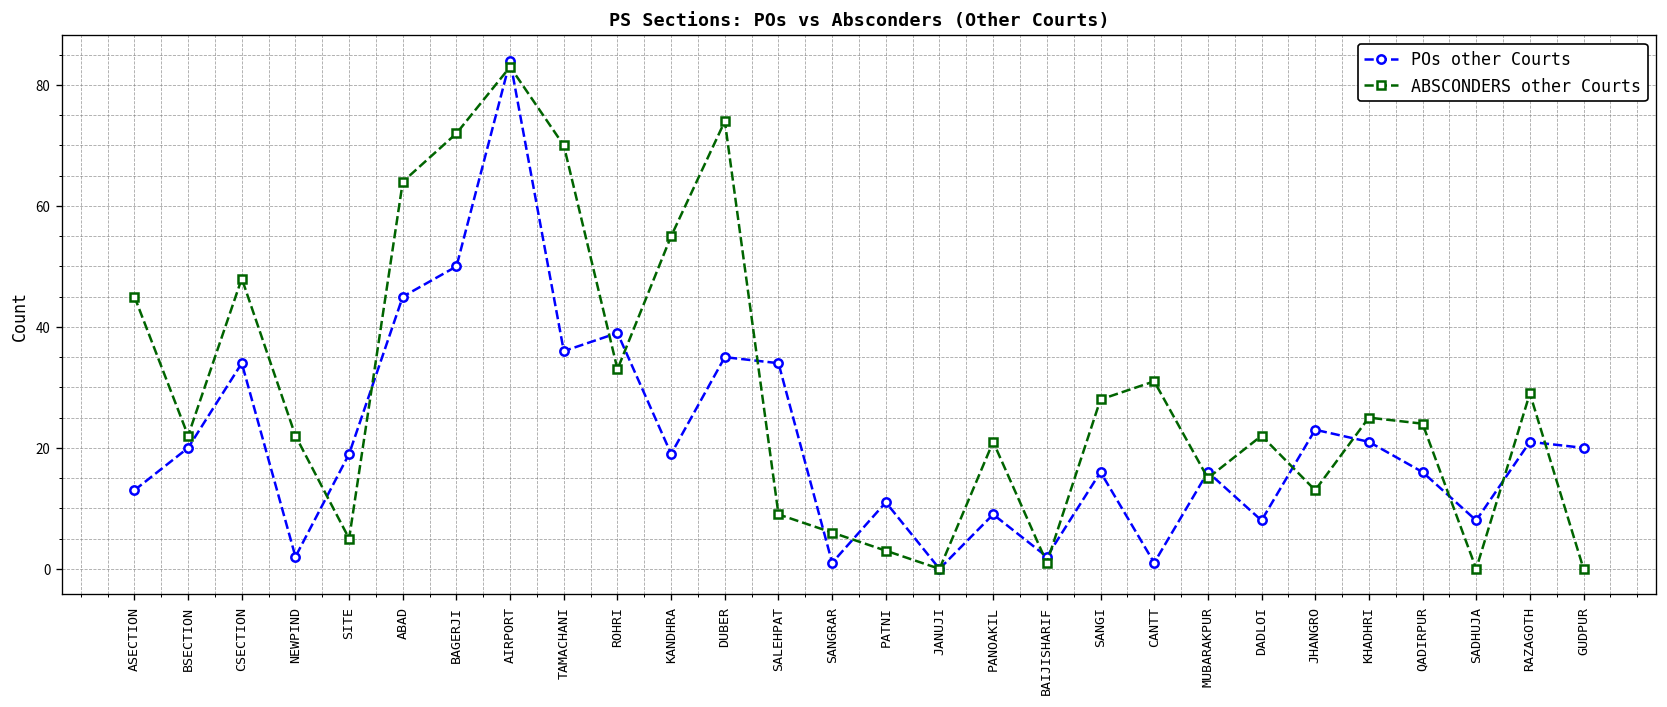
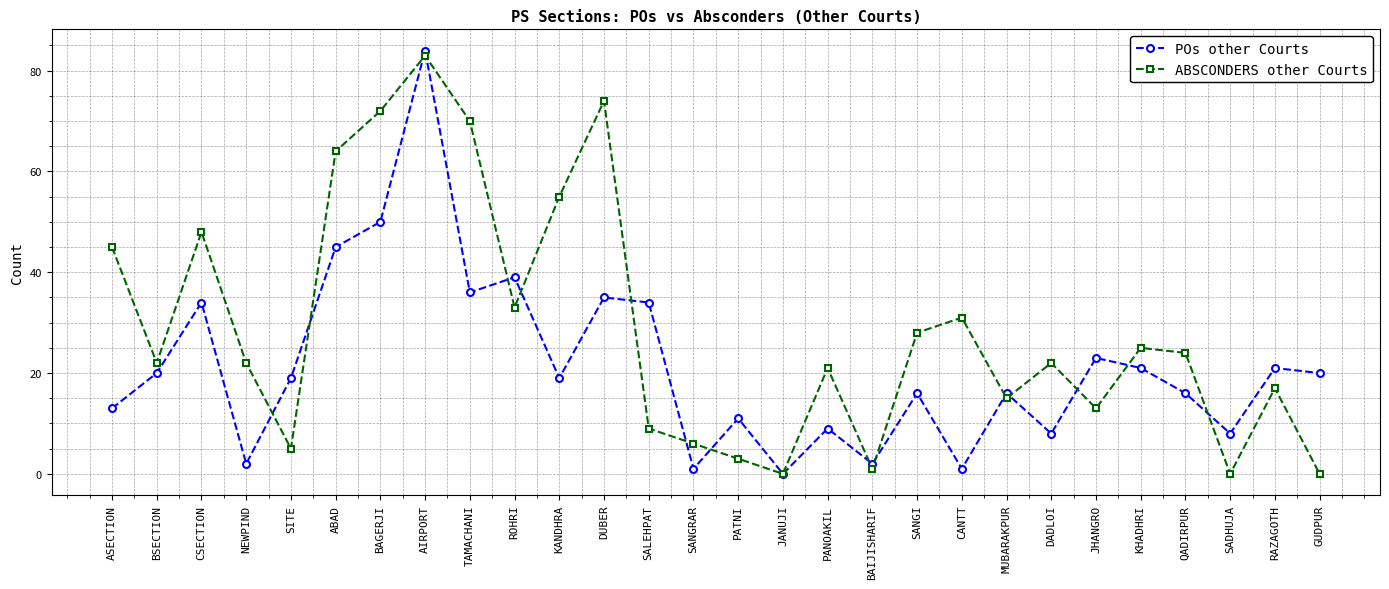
ABSCONDERS other Courts, RAZAGOTH: 29 -> 17
